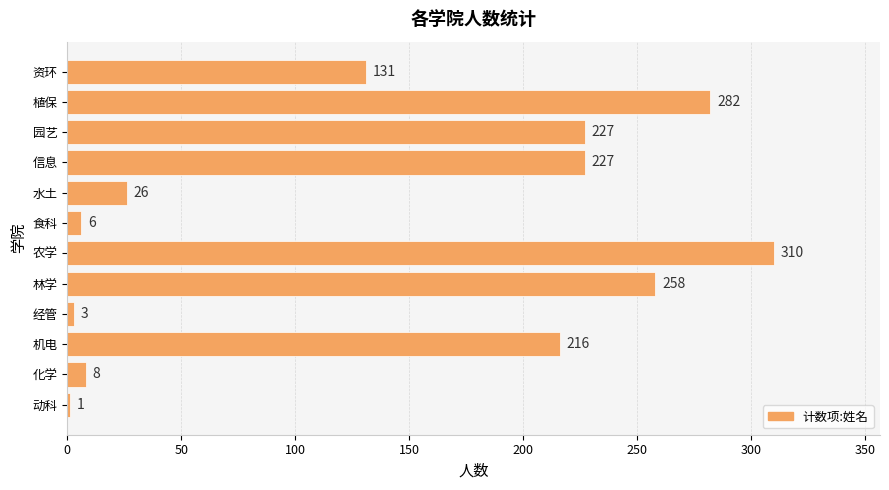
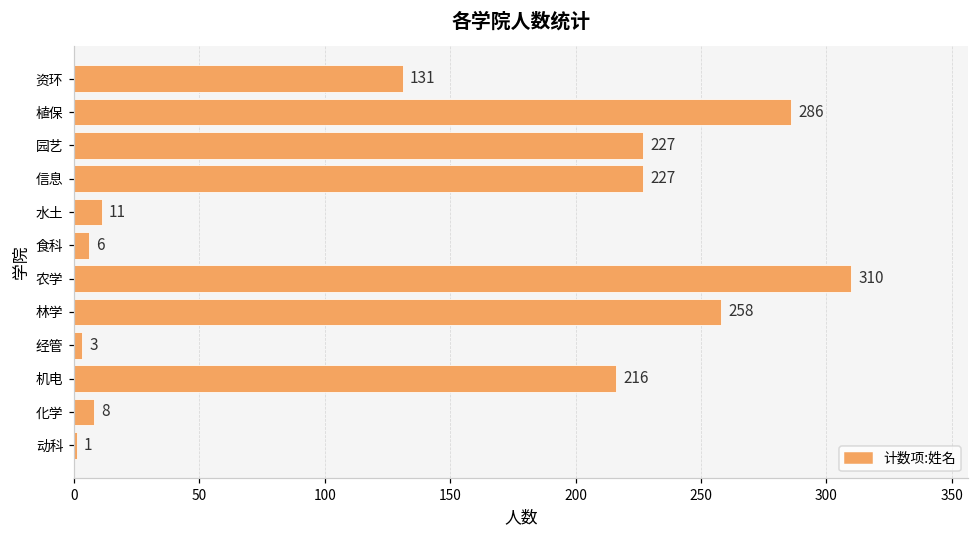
植保: 282 -> 286
水土: 26 -> 11
